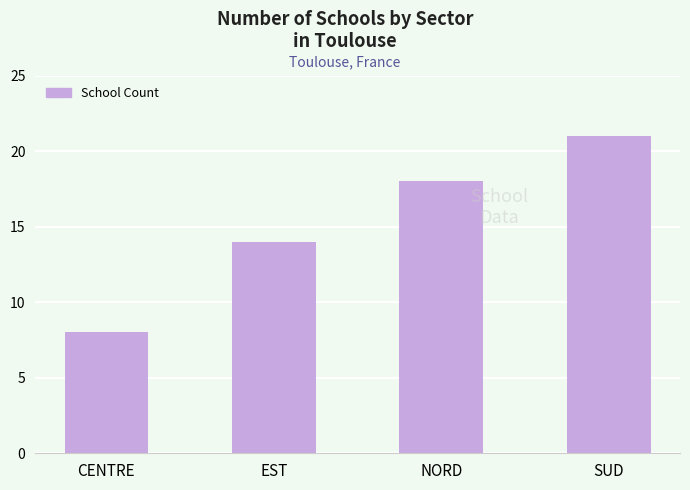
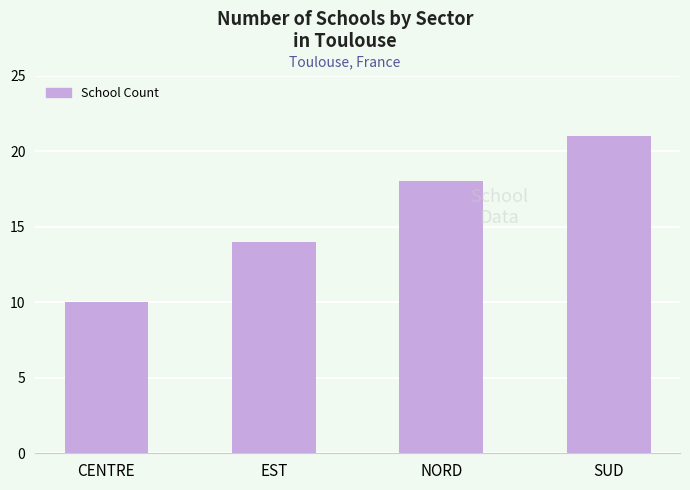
CENTRE: 8 -> 10
